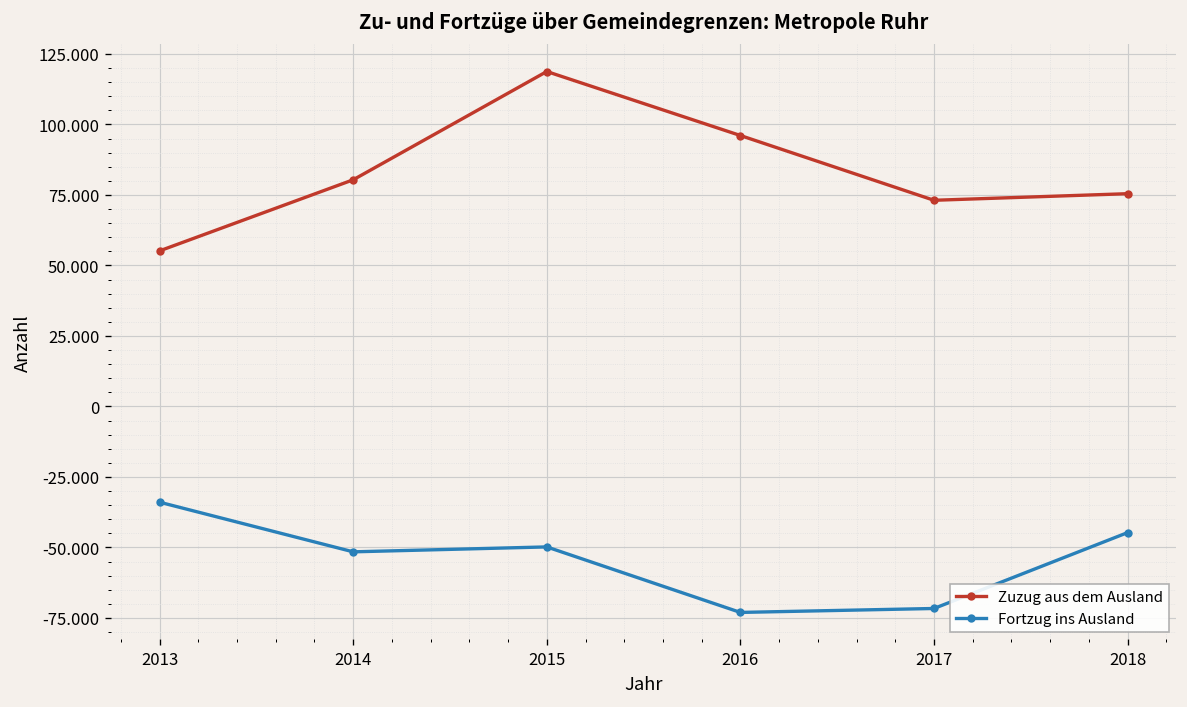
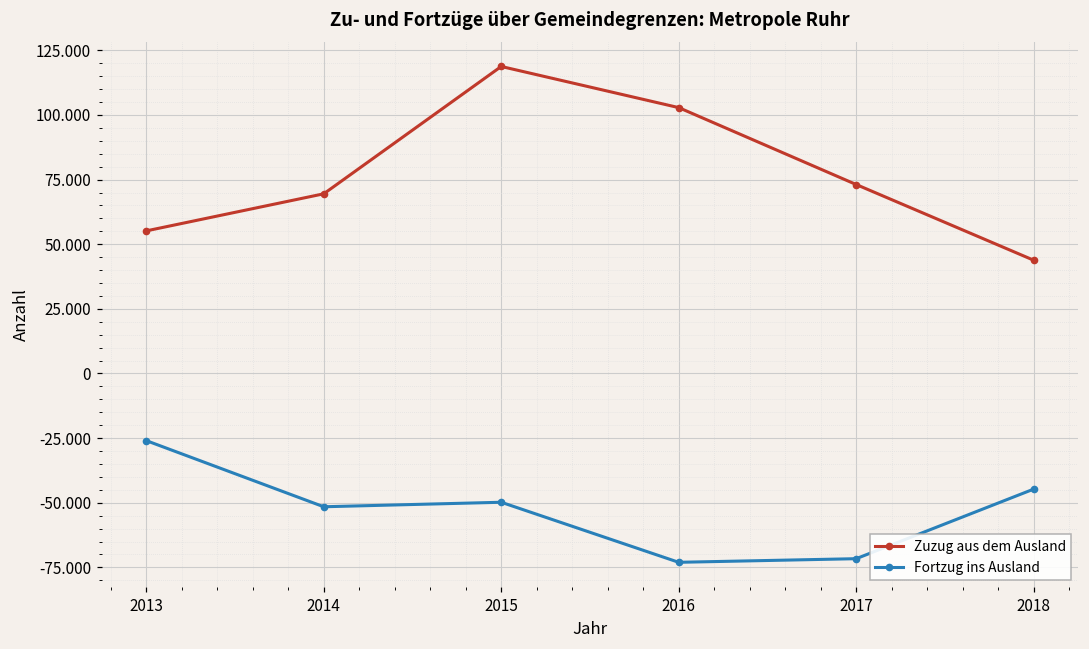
Fortzug ins Ausland, 2013: -34 -> -26
Zuzug aus dem Ausland, 2014: 80 -> 70
Zuzug aus dem Ausland, 2016: 96 -> 103
Zuzug aus dem Ausland, 2018: 75 -> 44
